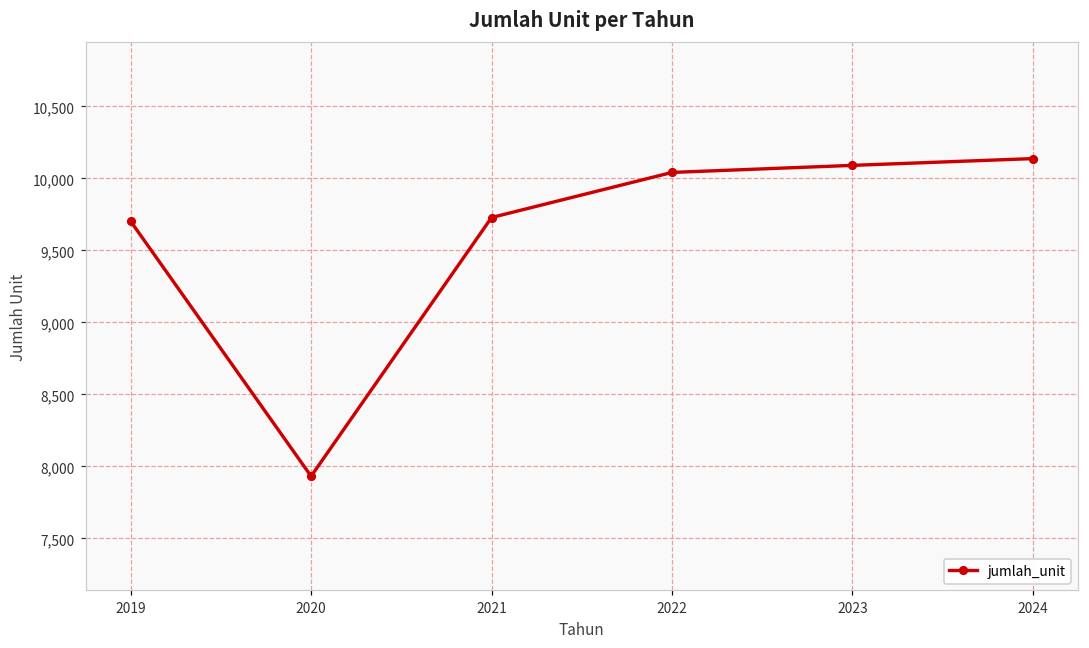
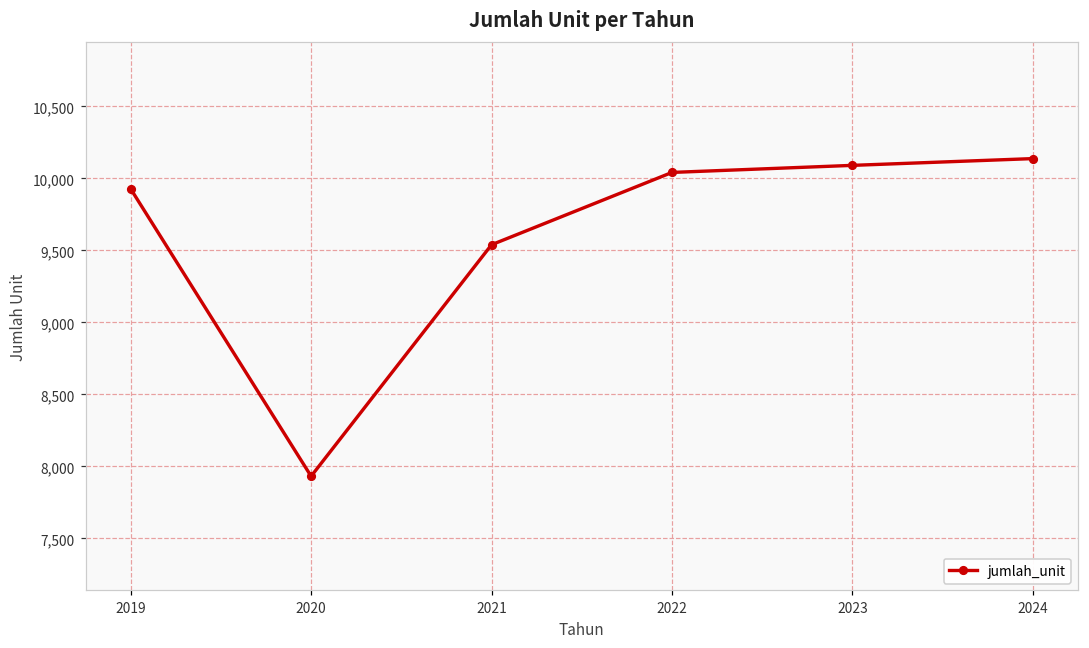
2019: 9,700 -> 9,930
2021: 9,730 -> 9,540
